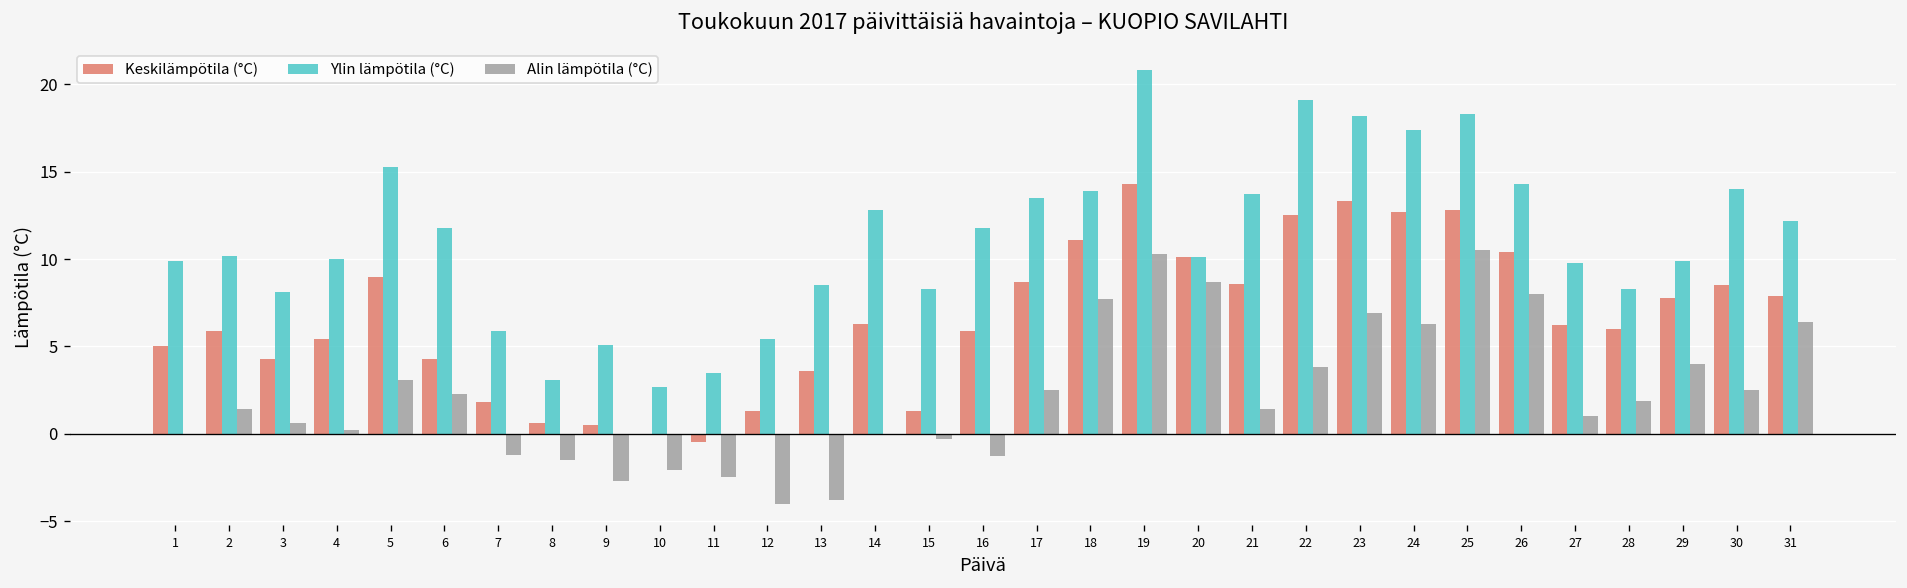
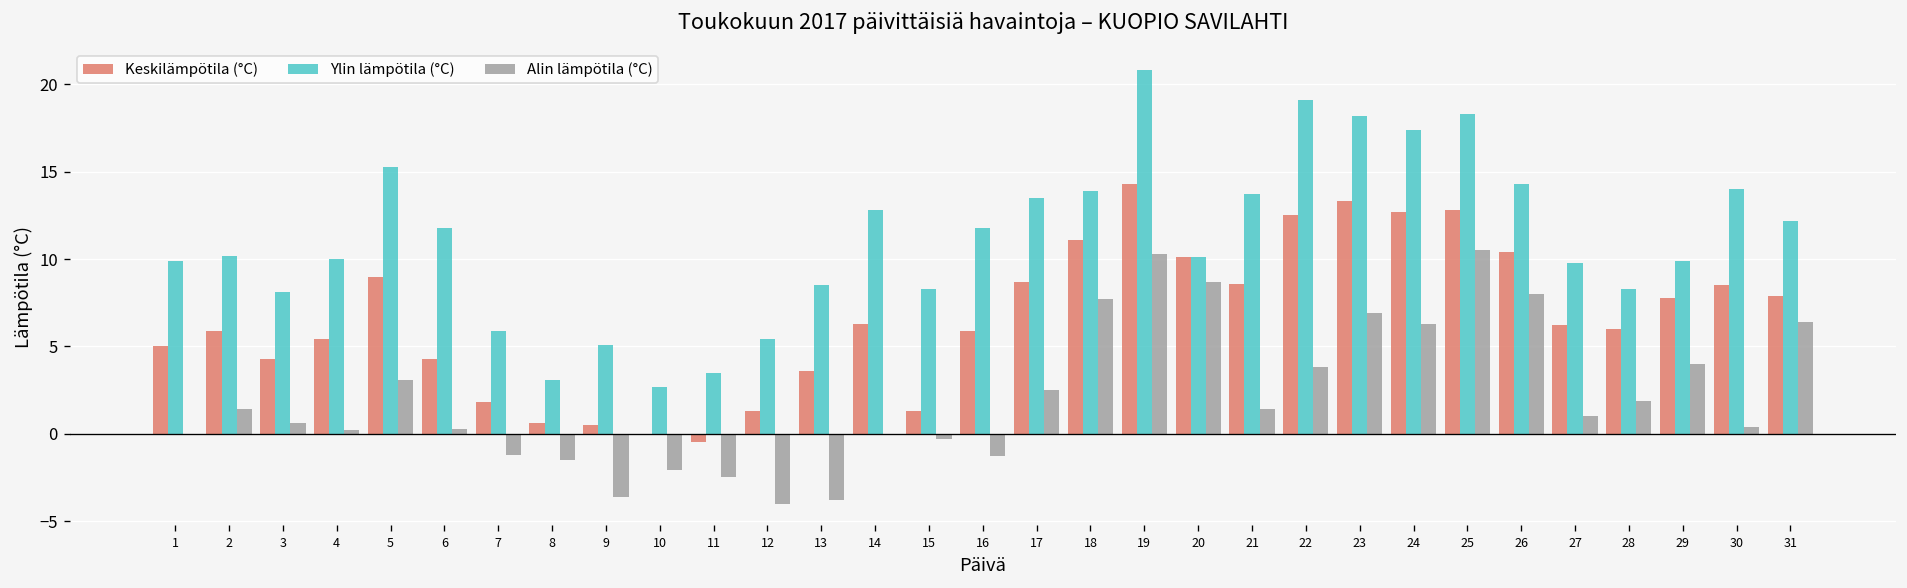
Alin lämpötila (°C), 6: 2.3 -> 0.3
Alin lämpötila (°C), 9: -2.7 -> -3.6
Alin lämpötila (°C), 30: 2.5 -> 0.4
